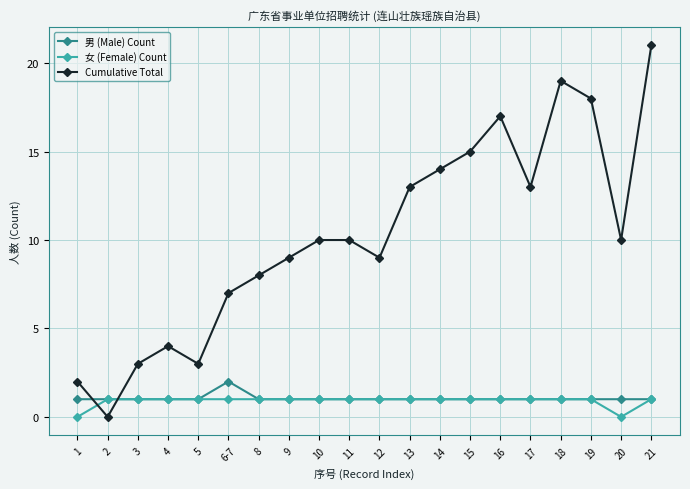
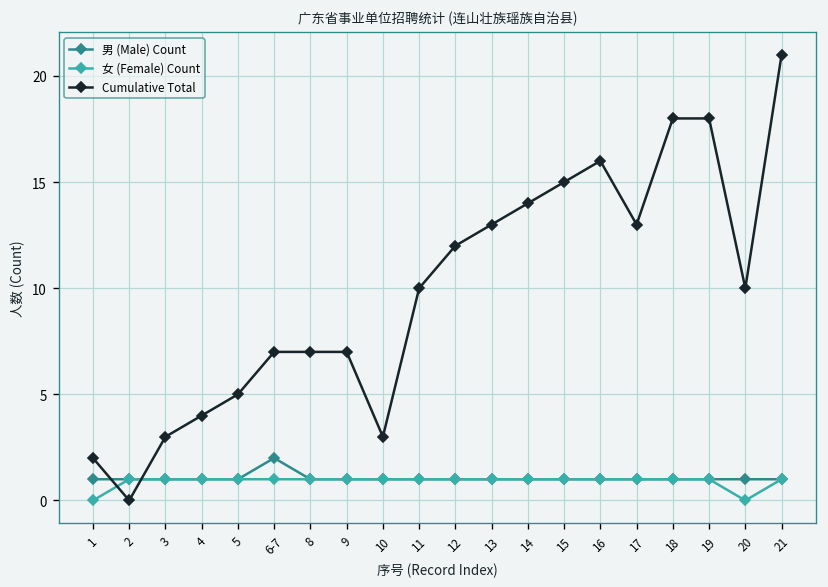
Cumulative Total, 5: 3 -> 5
Cumulative Total, 8: 8 -> 7
Cumulative Total, 9: 9 -> 7
Cumulative Total, 10: 10 -> 3
Cumulative Total, 12: 9 -> 12
Cumulative Total, 16: 17 -> 16
Cumulative Total, 18: 19 -> 18
